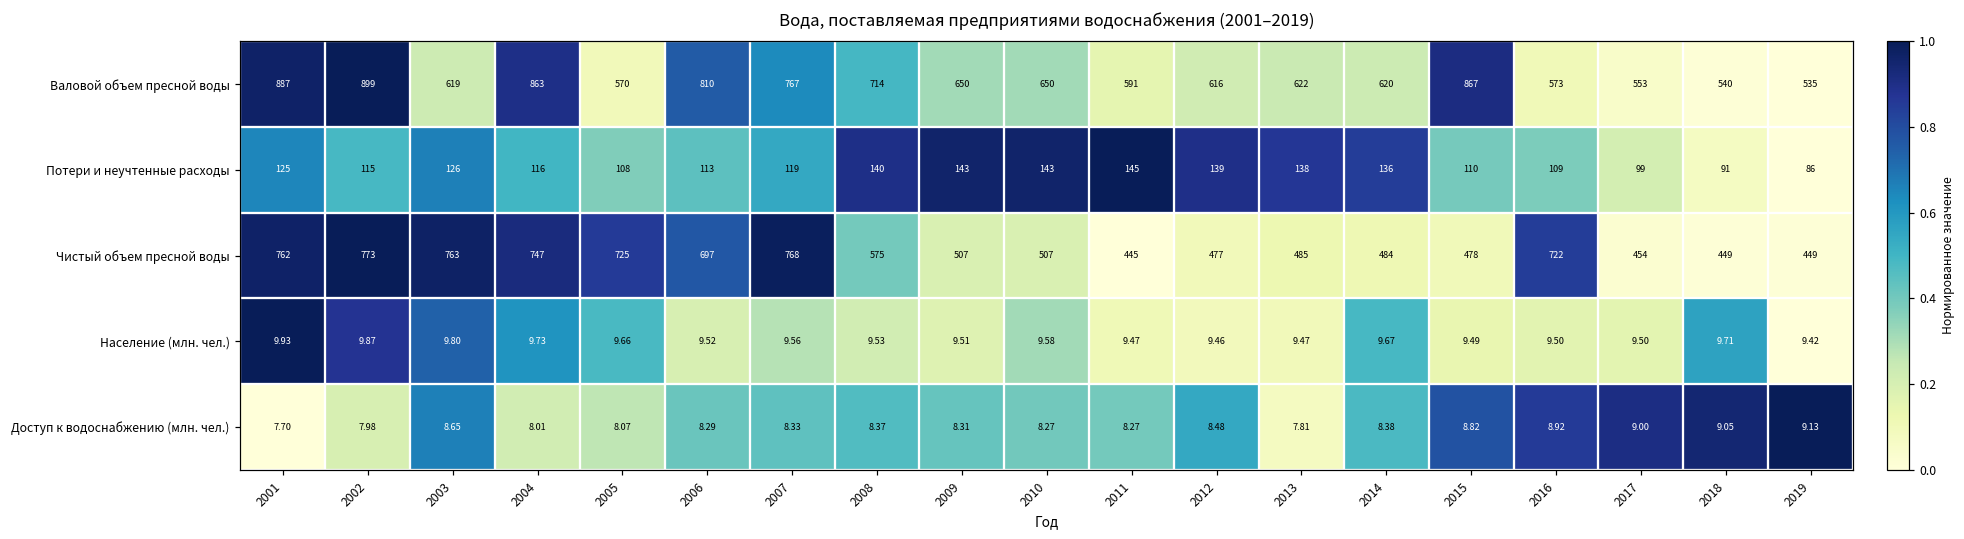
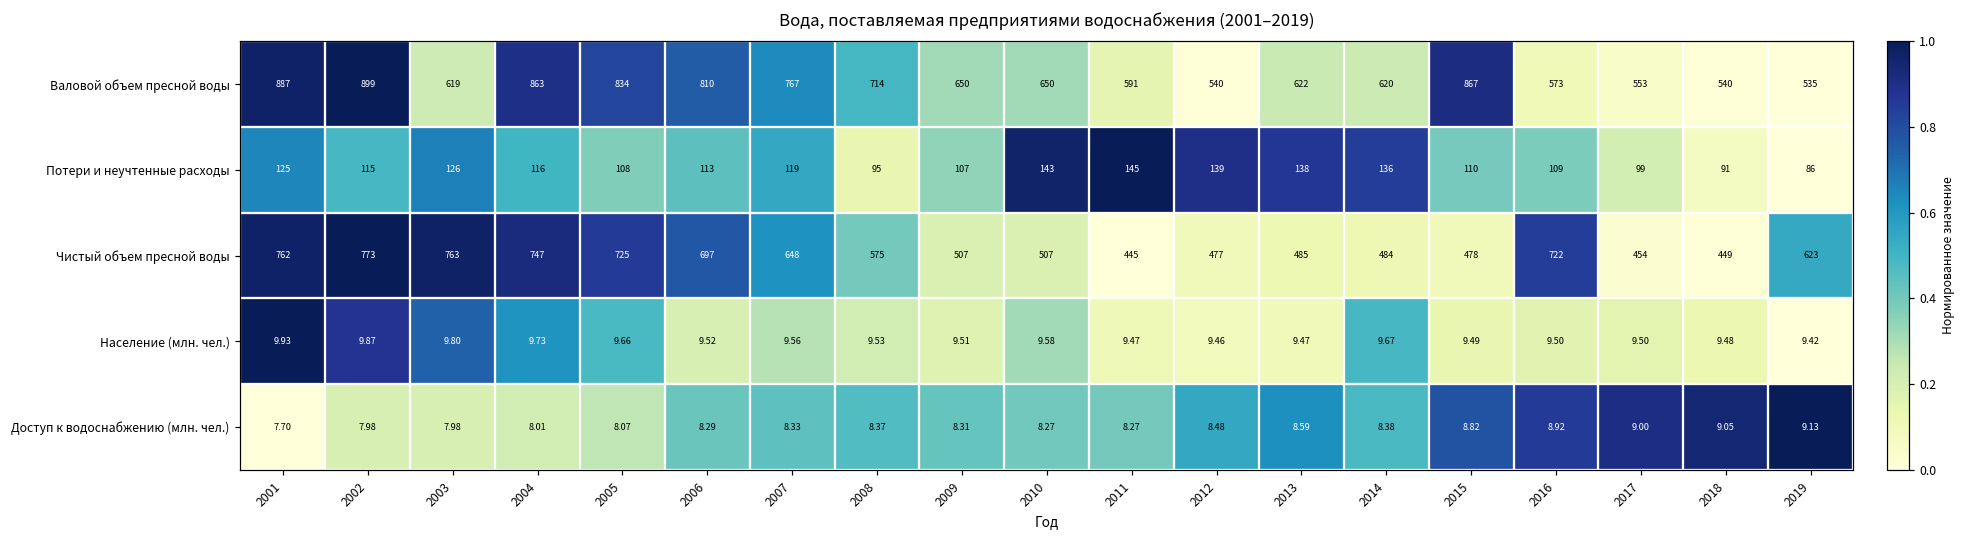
Валовой объем пресной воды, 2005: 570 -> 834
Валовой объем пресной воды, 2012: 616 -> 540
Потери и неучтенные расходы, 2008: 140 -> 95
Потери и неучтенные расходы, 2009: 143 -> 107
Чистый объем пресной воды, 2007: 768 -> 648
Чистый объем пресной воды, 2019: 449 -> 623
Население (млн. чел.), 2018: 9.71 -> 9.48
Доступ к водоснабжению (млн. чел.), 2003: 8.65 -> 7.98
Доступ к водоснабжению (млн. чел.), 2013: 7.81 -> 8.59
